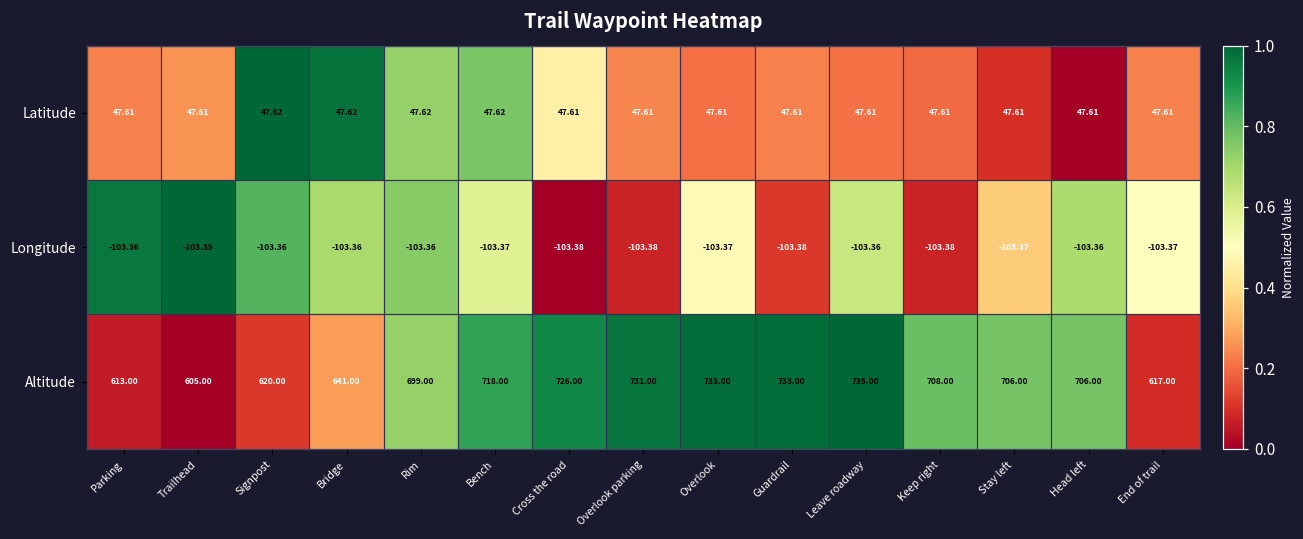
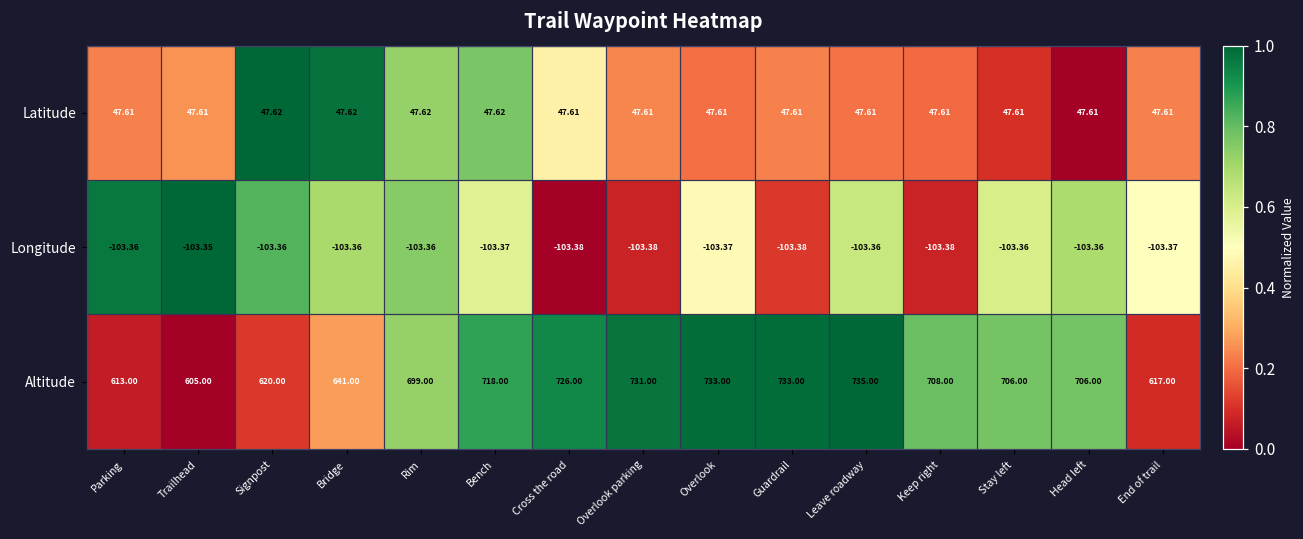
Longitude, Stay left: -103.37 -> -103.36
